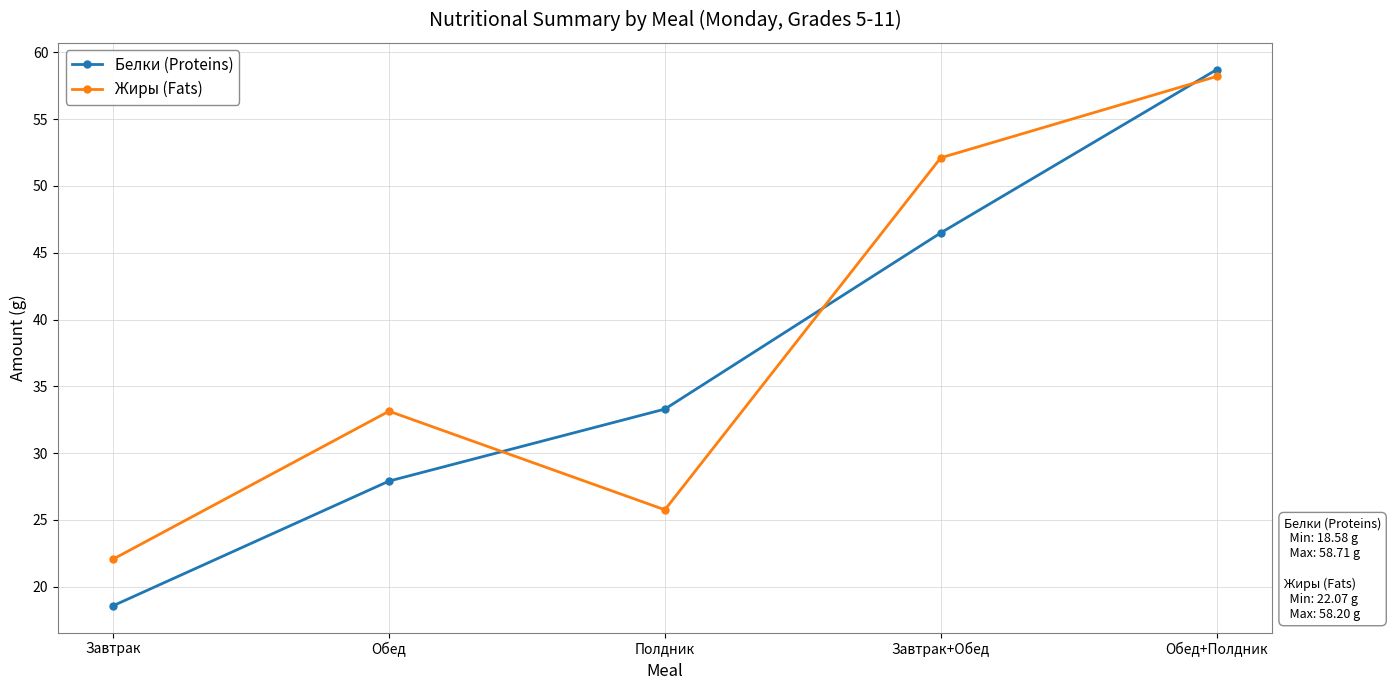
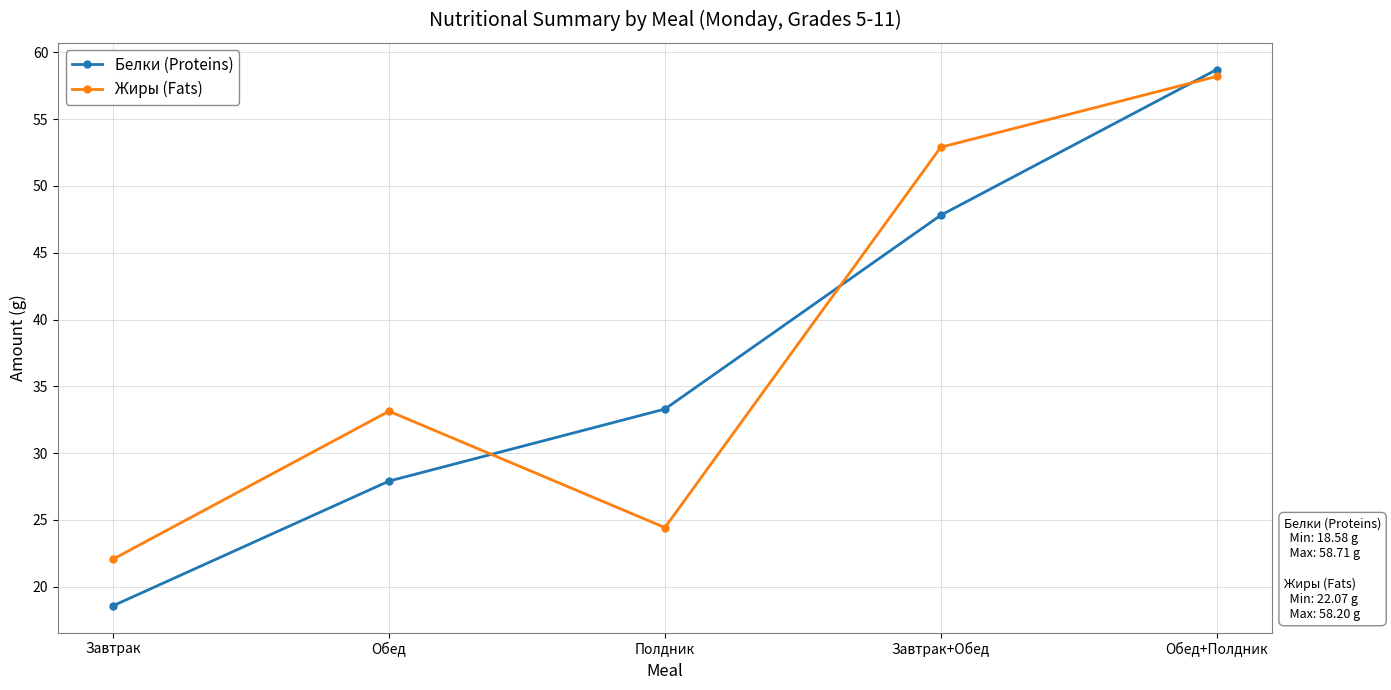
Жиры (Fats), Полдник: 25.8 -> 24.4
Белки (Proteins), Завтрак+Обед: 46.5 -> 47.8
Жиры (Fats), Завтрак+Обед: 52.1 -> 52.9
